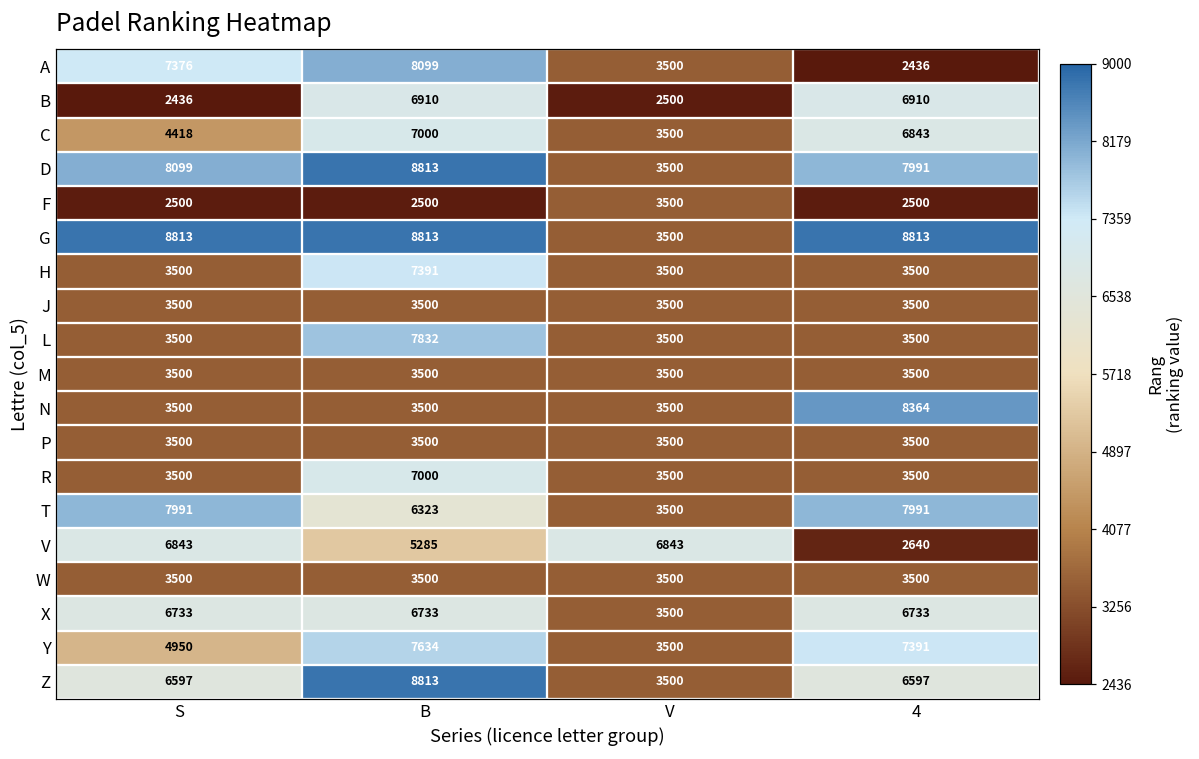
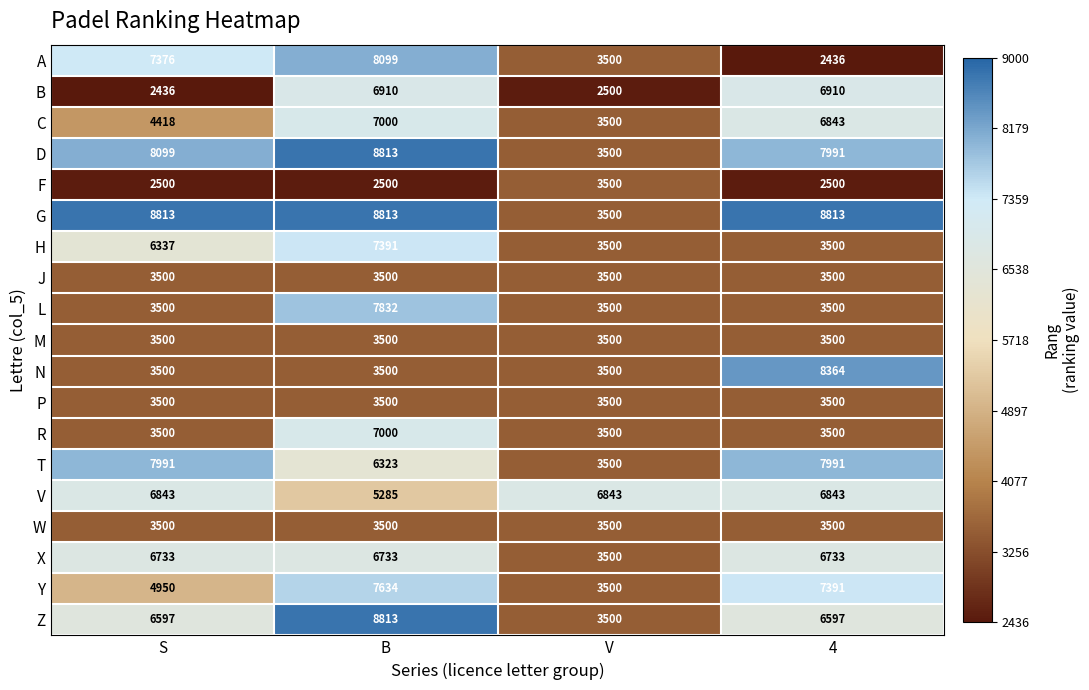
H, S: 3500 -> 6337
V, 4: 2640 -> 6843
